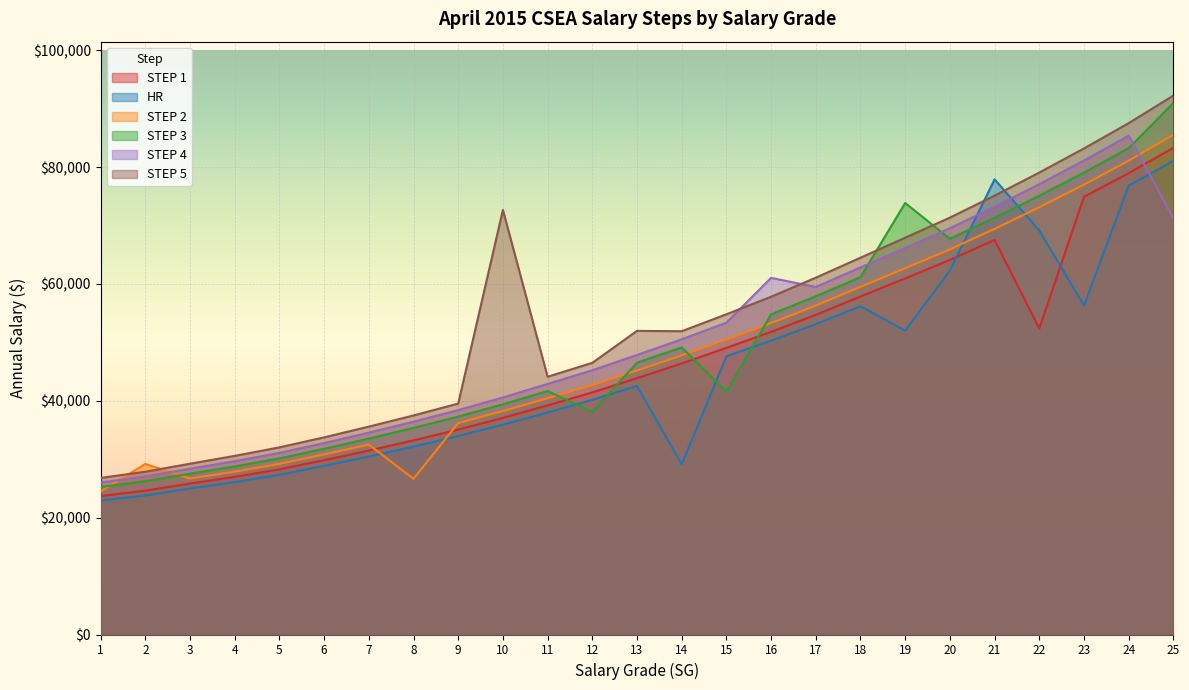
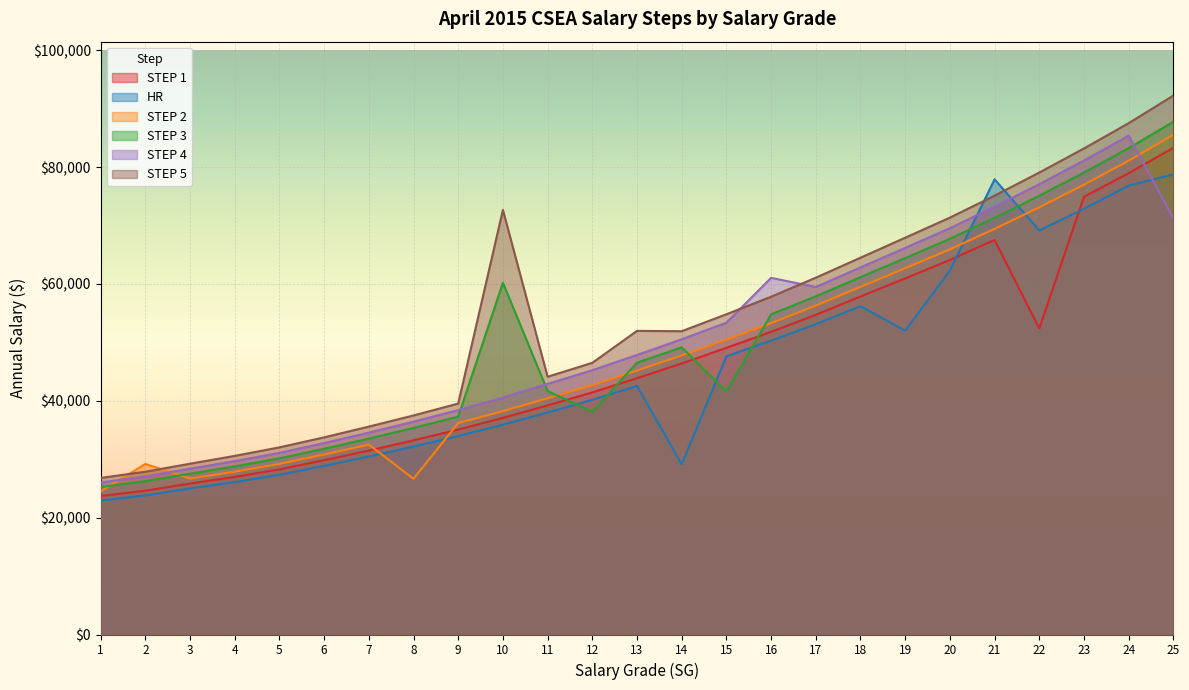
STEP 3, 10: $39,000 -> $60,000
STEP 3, 19: $74,000 -> $64,000
HR, 23: $56,000 -> $73,000
HR, 25: $81,000 -> $79,000
STEP 3, 25: $91,000 -> $88,000
